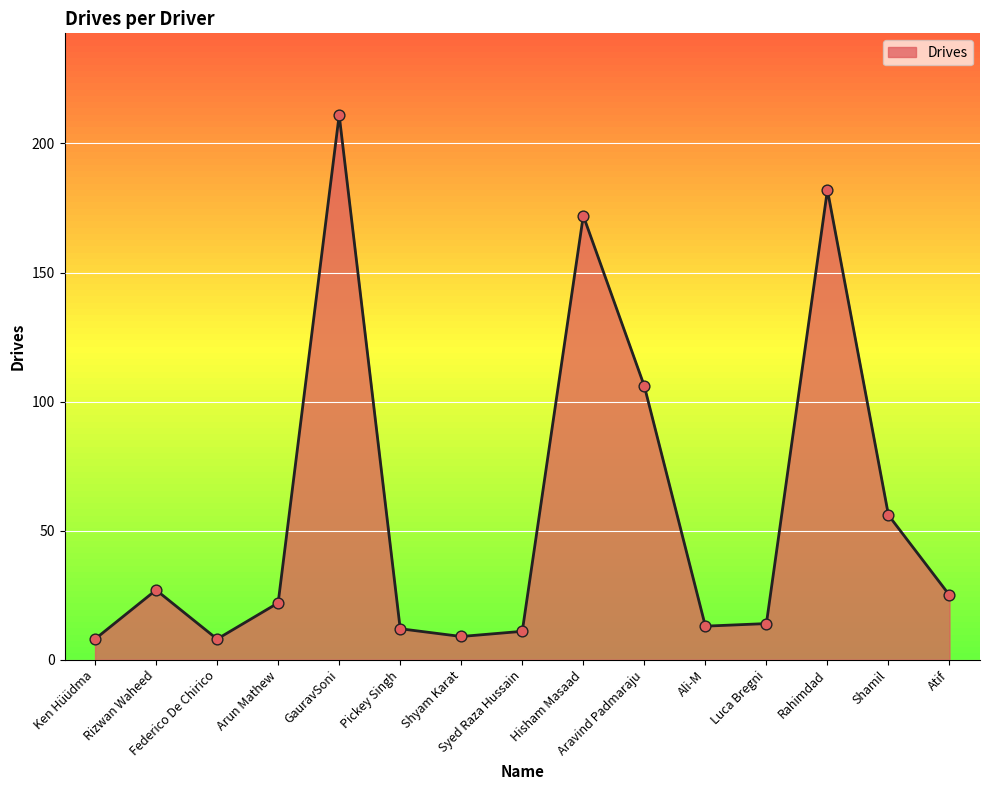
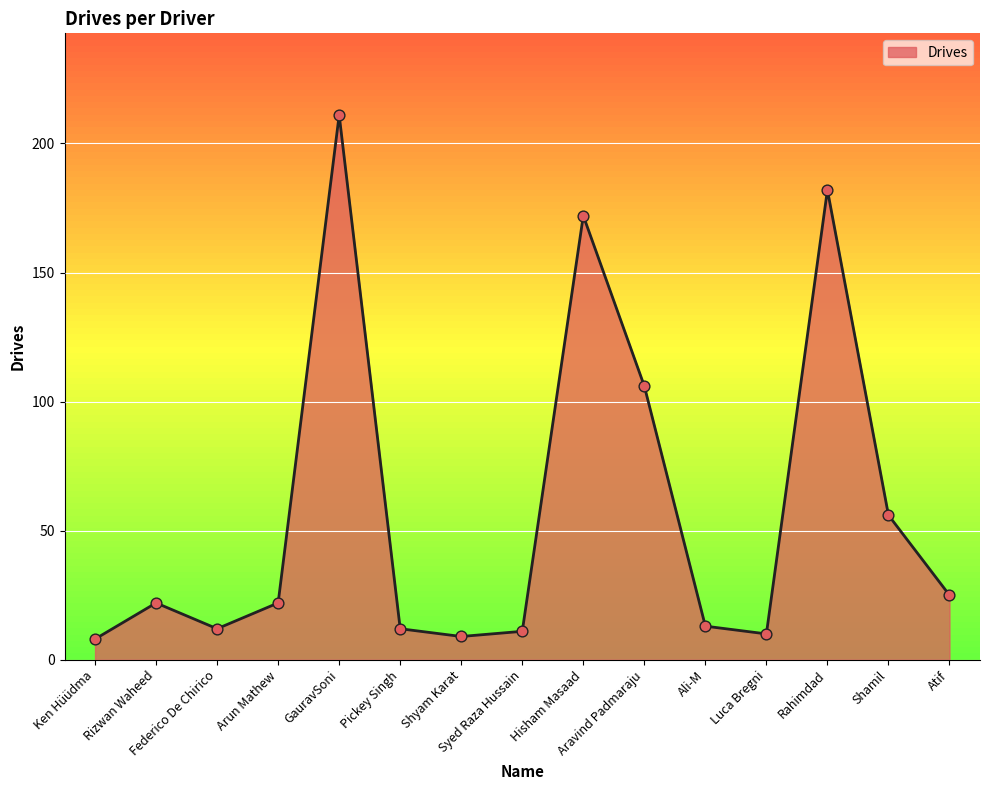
Rizwan Waheed: 27 -> 22
Federico De Chirico: 8 -> 12
Luca Bregni: 14 -> 10
